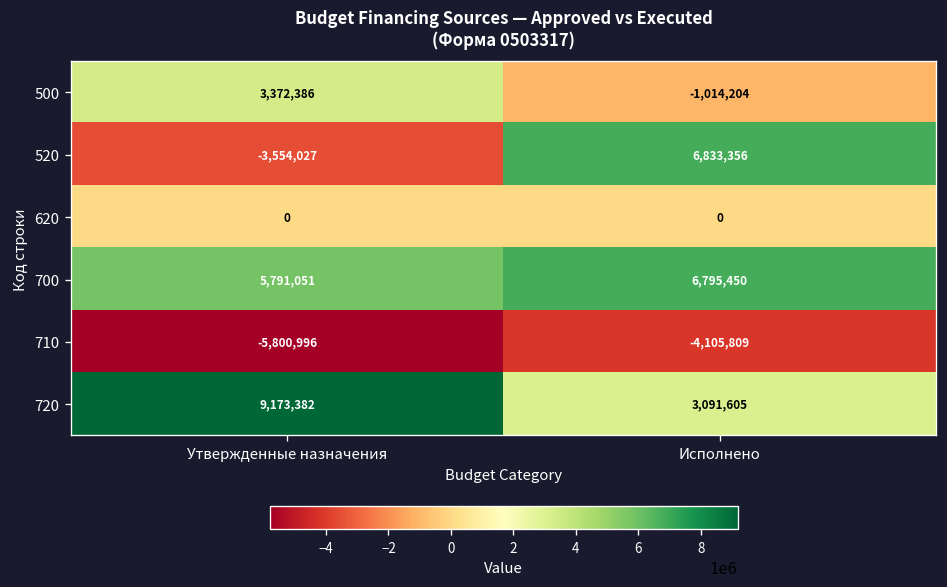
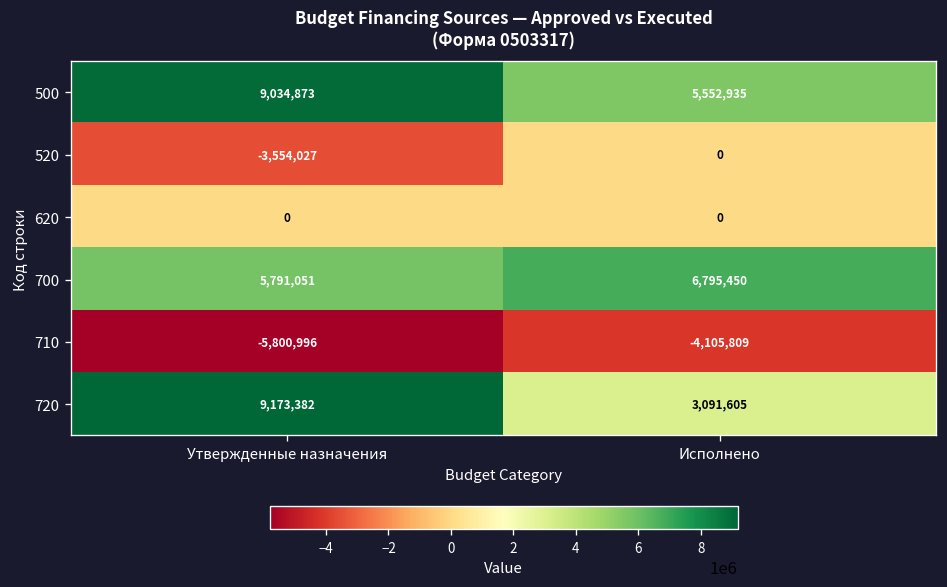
500, Утвержденные назначения: 3,372,386 -> 9,034,873
500, Исполнено: -1,014,204 -> 5,552,935
520, Исполнено: 6,833,356 -> 0
